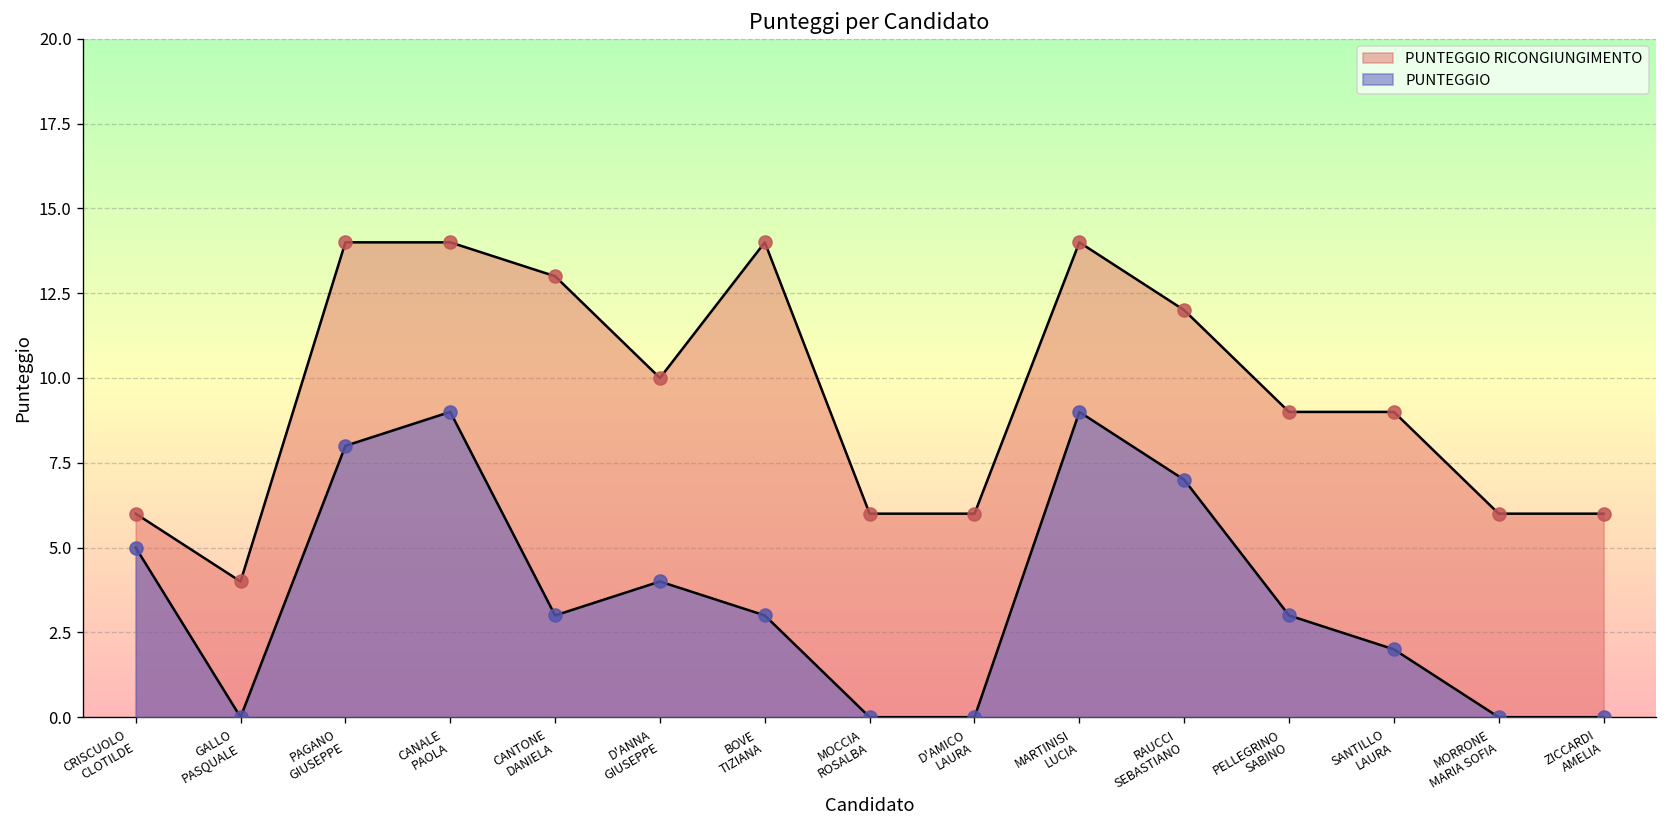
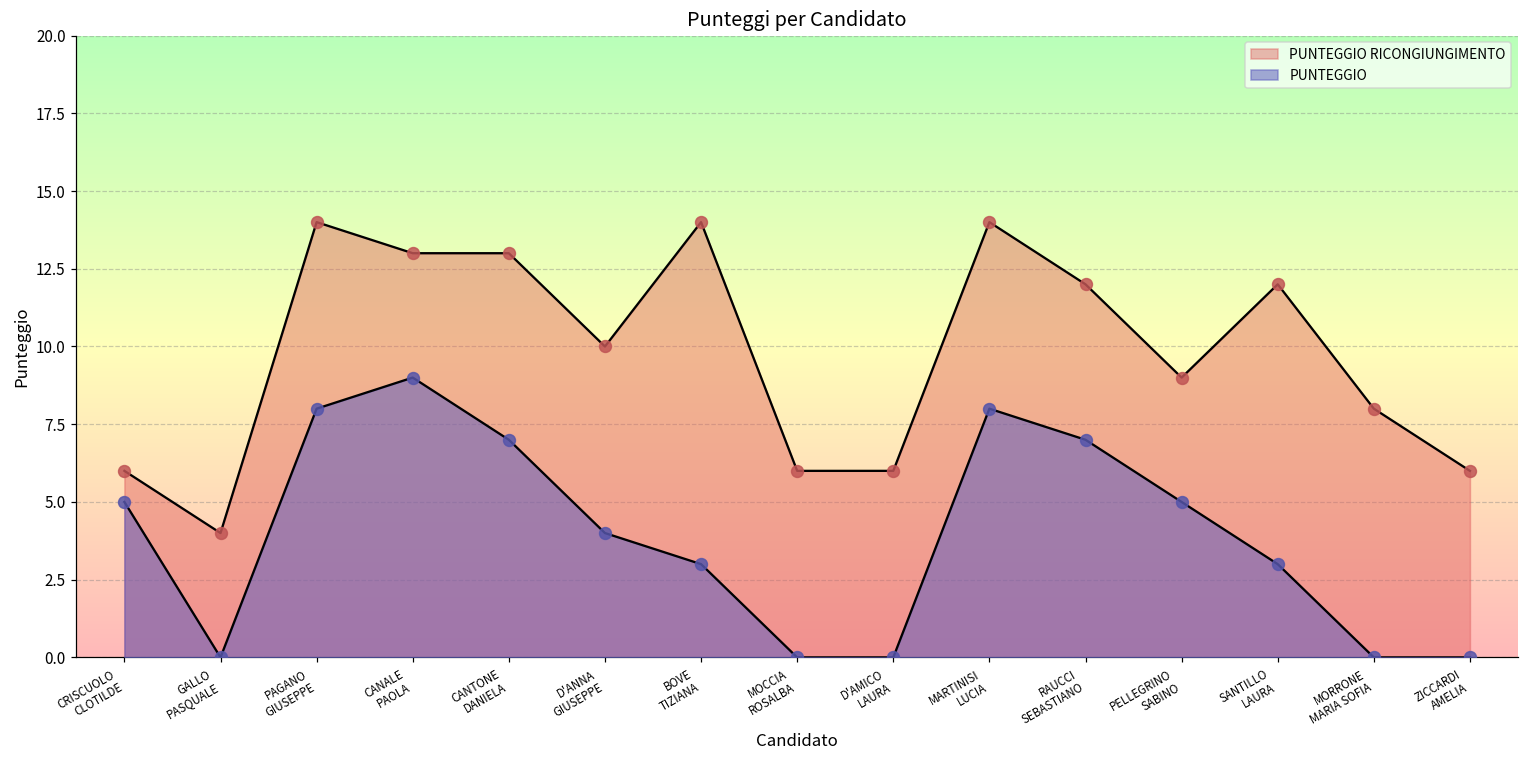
PUNTEGGIO RICONGIUNGIMENTO, CANALE PAOLA: 14 -> 13
PUNTEGGIO, CANTONE DANIELA: 3 -> 7
PUNTEGGIO, MARTINISI LUCIA: 9 -> 8
PUNTEGGIO, PELLEGRINO SABINO: 3 -> 5
PUNTEGGIO RICONGIUNGIMENTO, SANTILLO LAURA: 9 -> 12
PUNTEGGIO, SANTILLO LAURA: 2 -> 3
PUNTEGGIO RICONGIUNGIMENTO, MORRONE MARIA SOFIA: 6 -> 8
